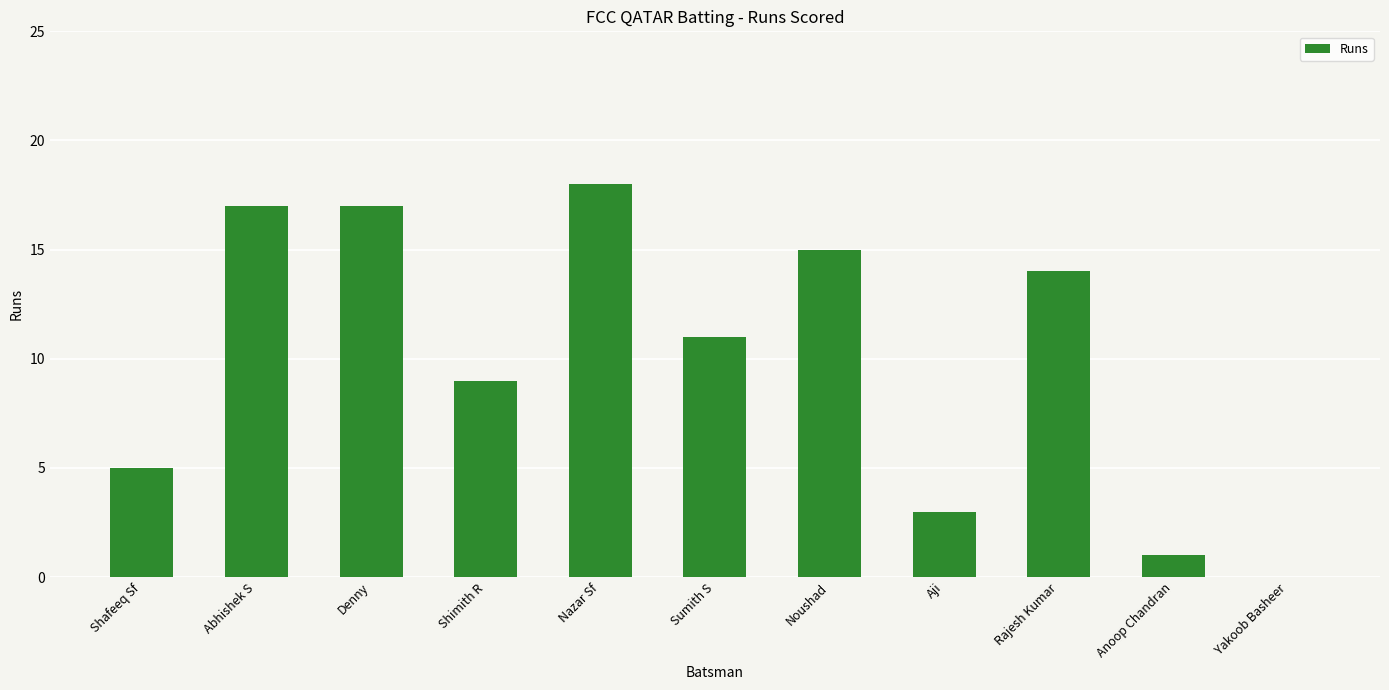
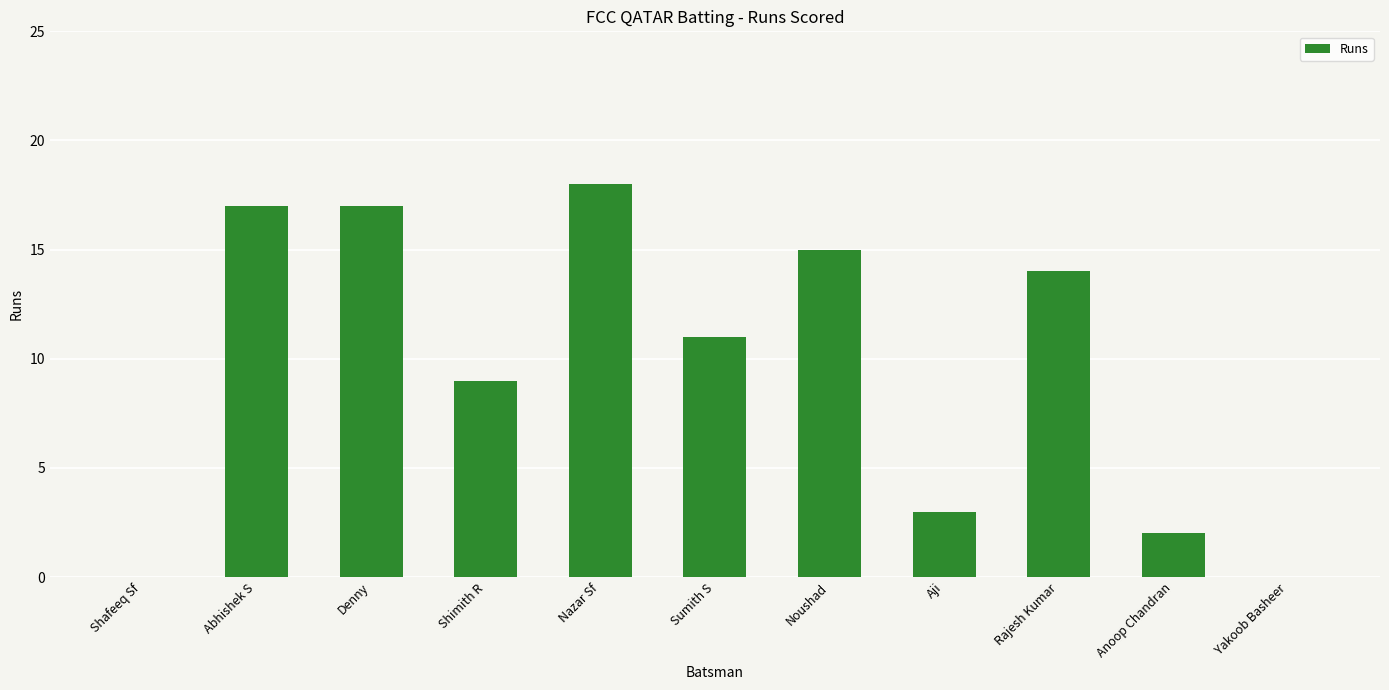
Shafeeq Sf: 5 -> 0
Anoop Chandran: 1 -> 2
